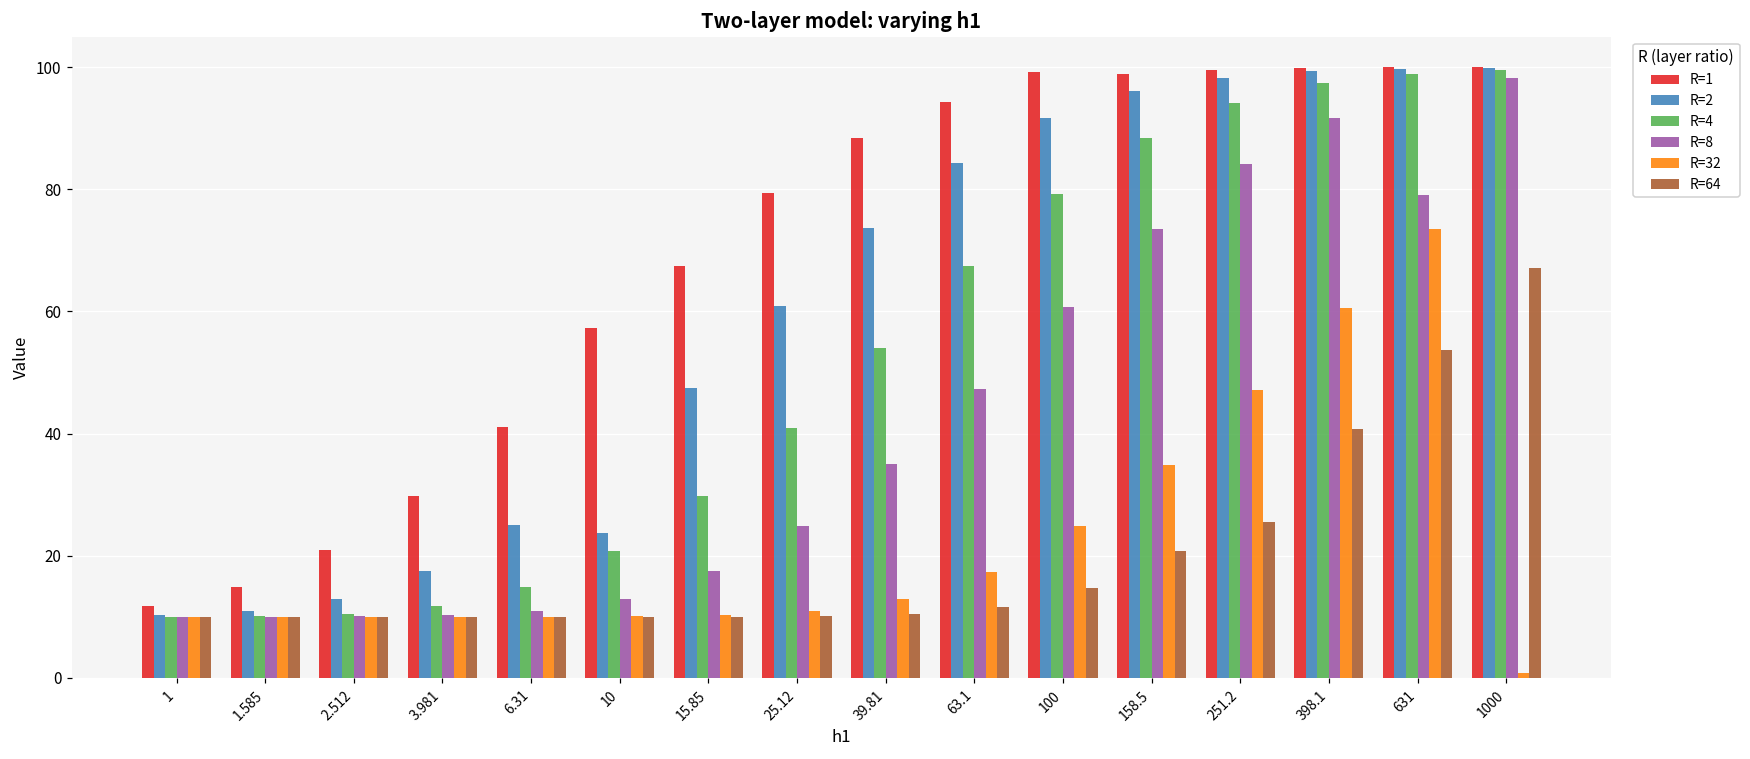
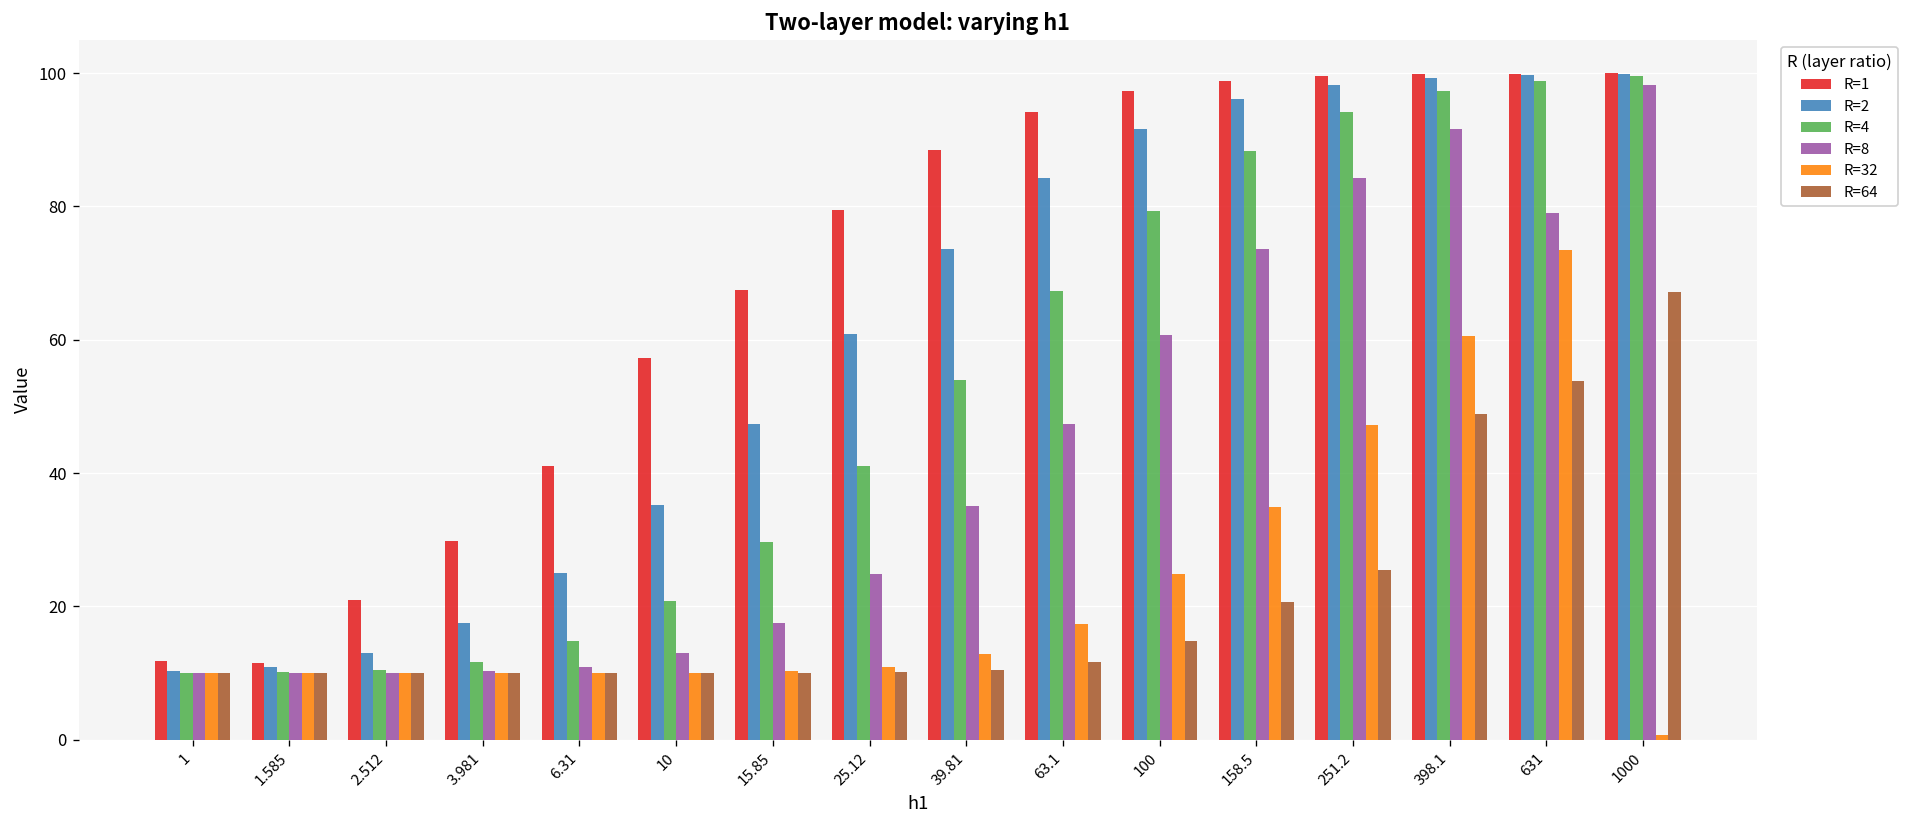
R=1, 1.585: 15 -> 11
R=2, 10: 24 -> 35
R=1, 100: 99 -> 97
R=64, 398.1: 41 -> 49
